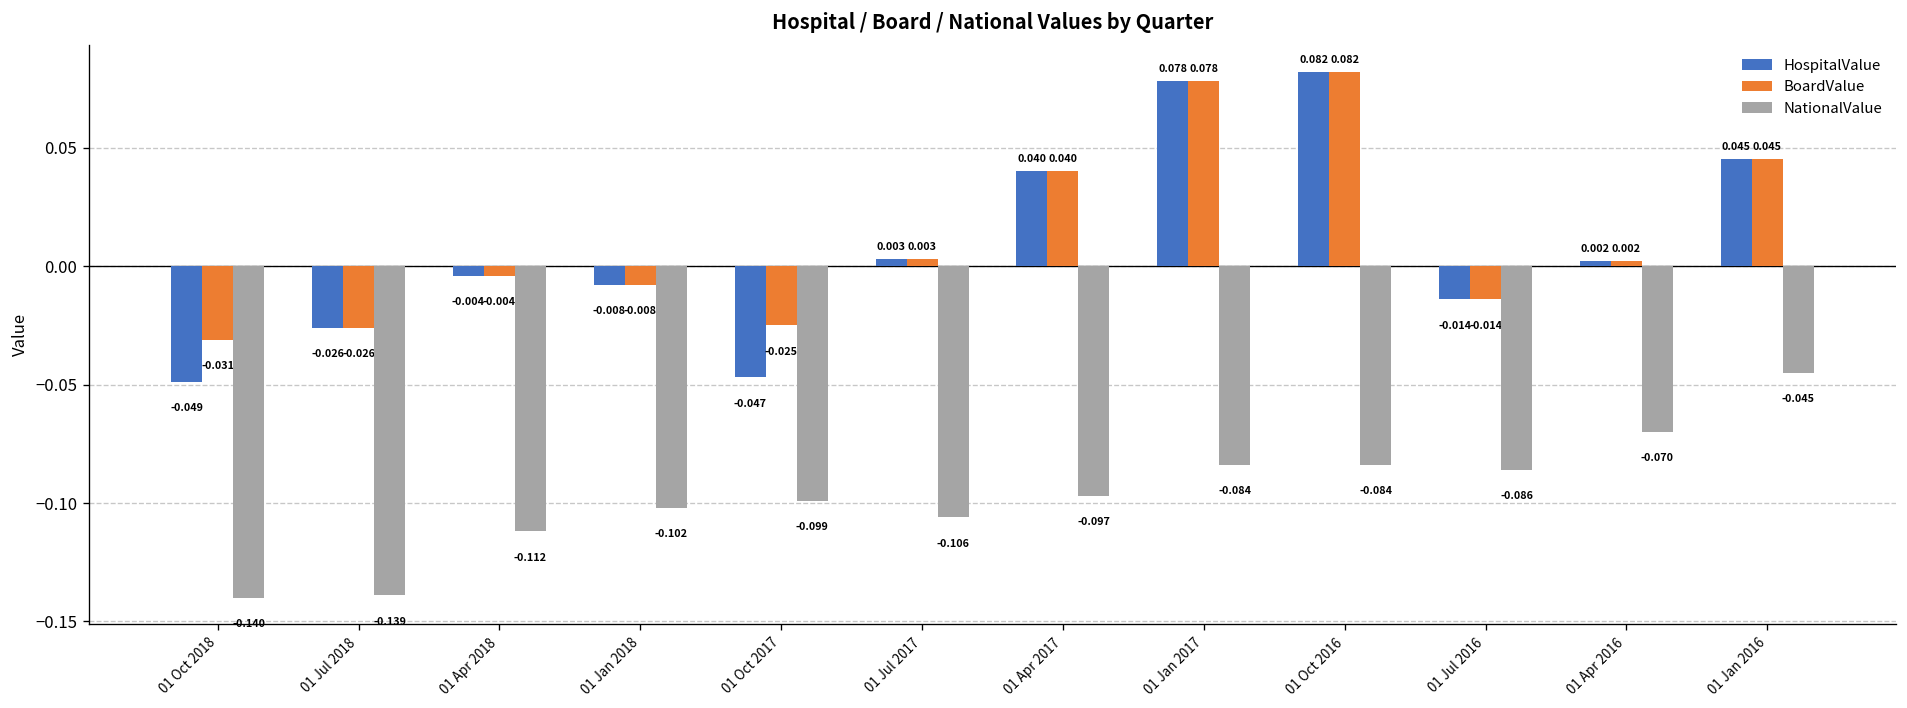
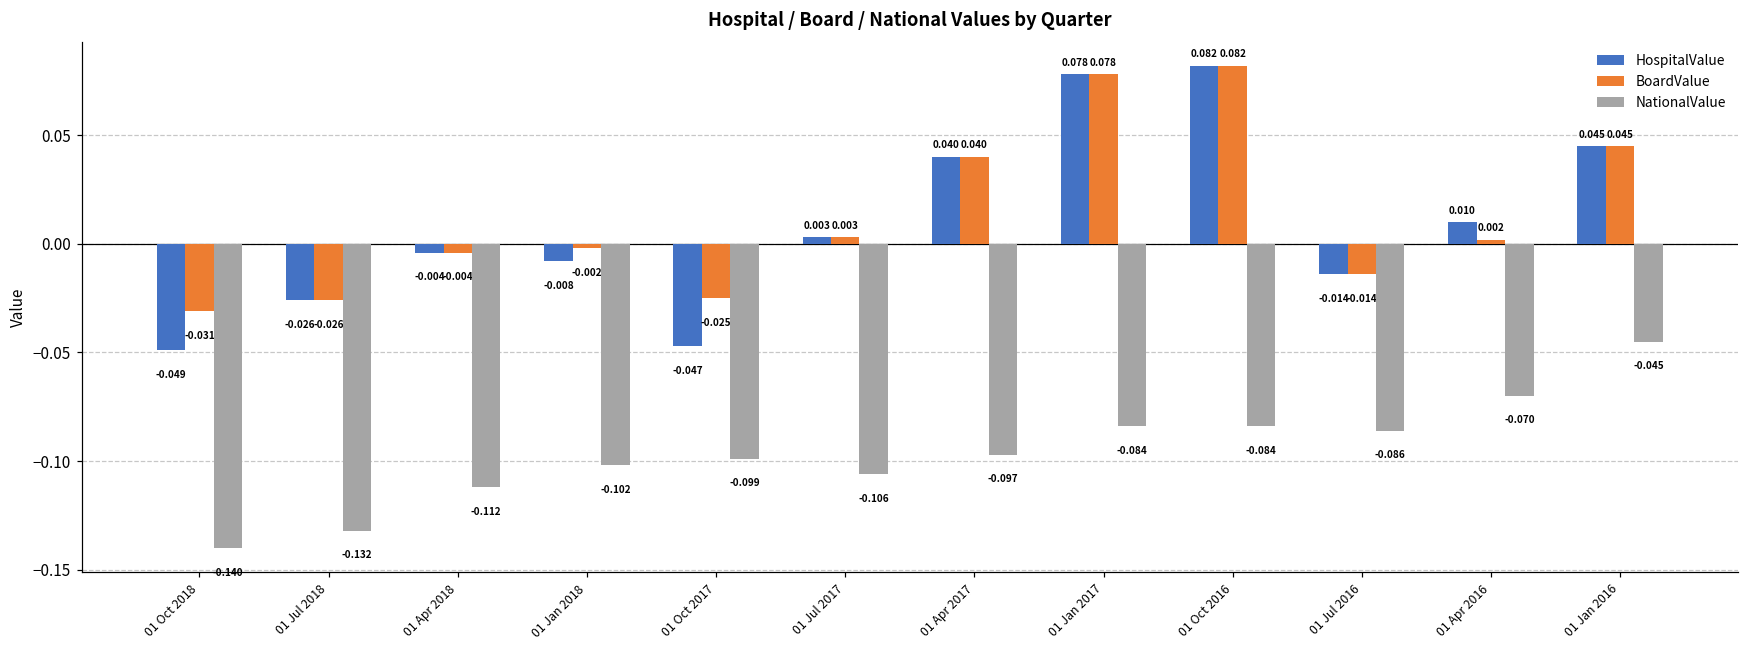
NationalValue, 01 Jul 2018: -0.139 -> -0.132
BoardValue, 01 Jan 2018: -0.008 -> -0.002
HospitalValue, 01 Apr 2016: 0.002 -> 0.010
